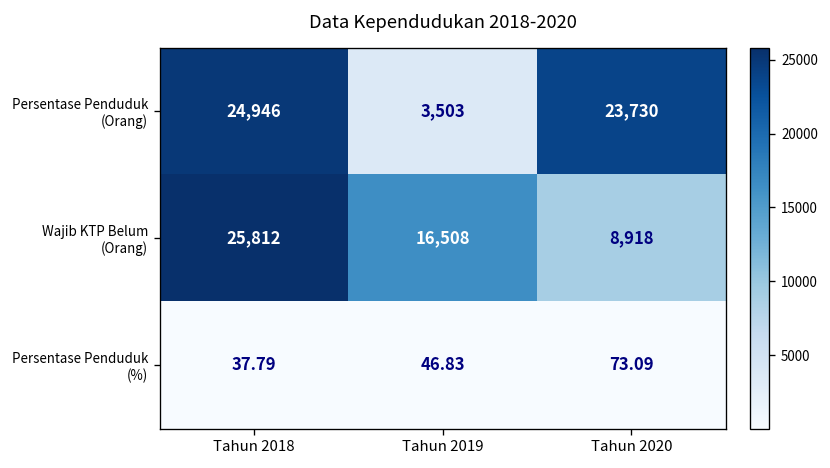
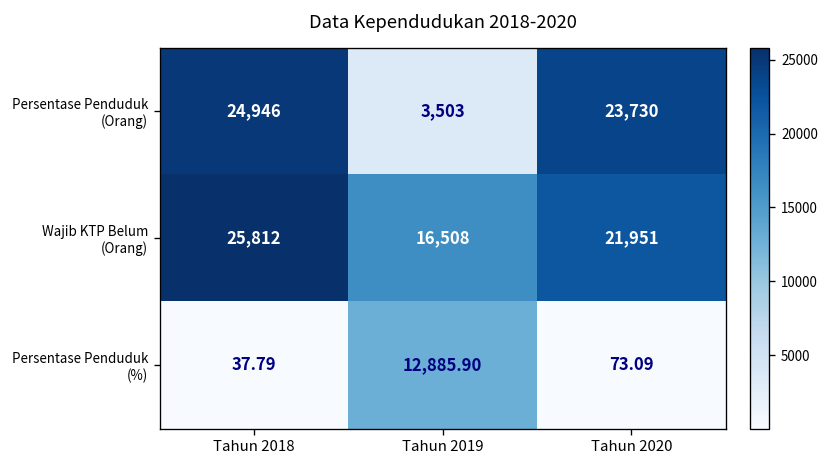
Wajib KTP Belum (Orang), Tahun 2020: 8,918 -> 21,951
Persentase Penduduk (%), Tahun 2019: 46.83 -> 12,885.90
